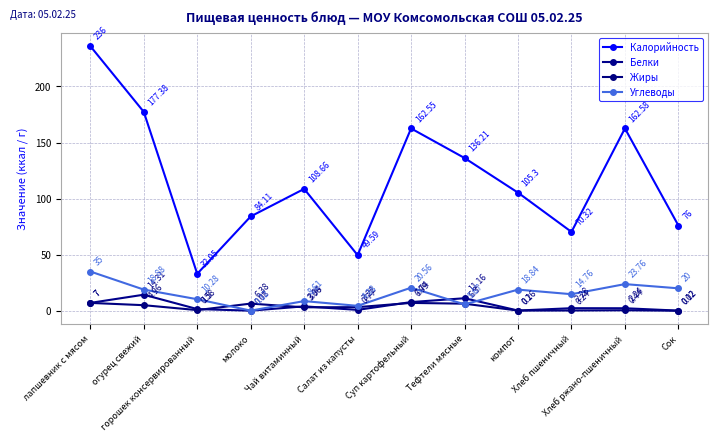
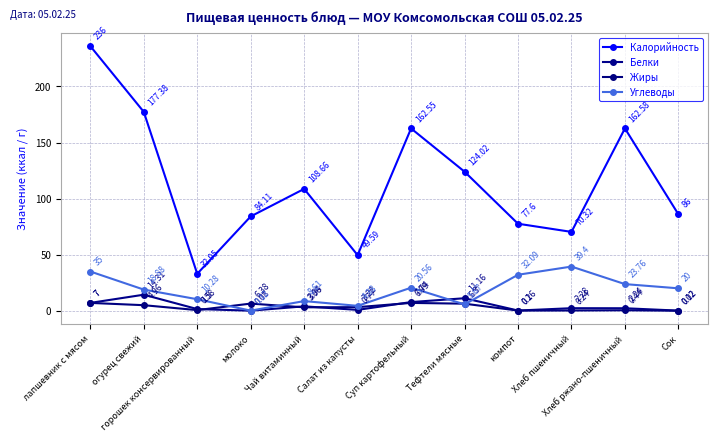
Калорийность, Тефтели мясные: 136.21 -> 124.02
Калорийность, компот: 105.3 -> 77.6
Углеводы, компот: 18.84 -> 32.09
Углеводы, Хлеб пшеничный: 14.76 -> 39.4
Калорийность, Сок: 76 -> 86
